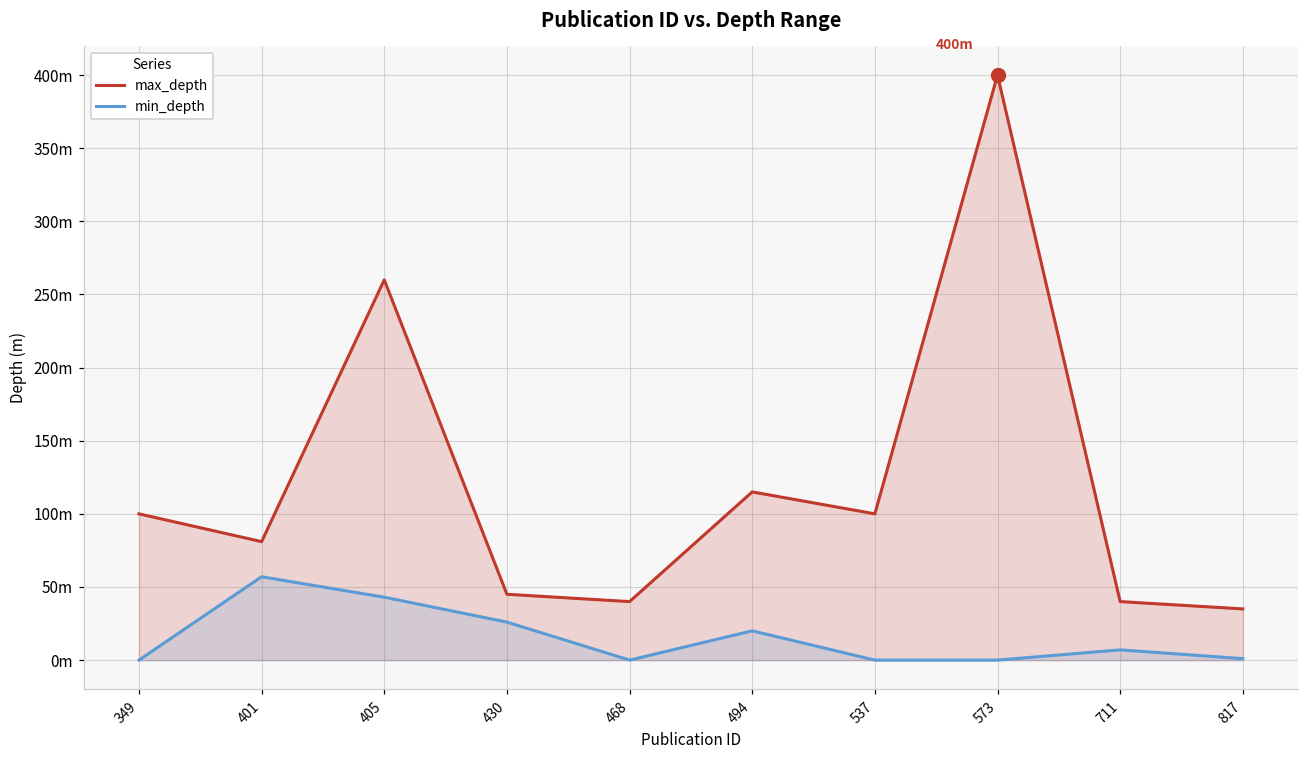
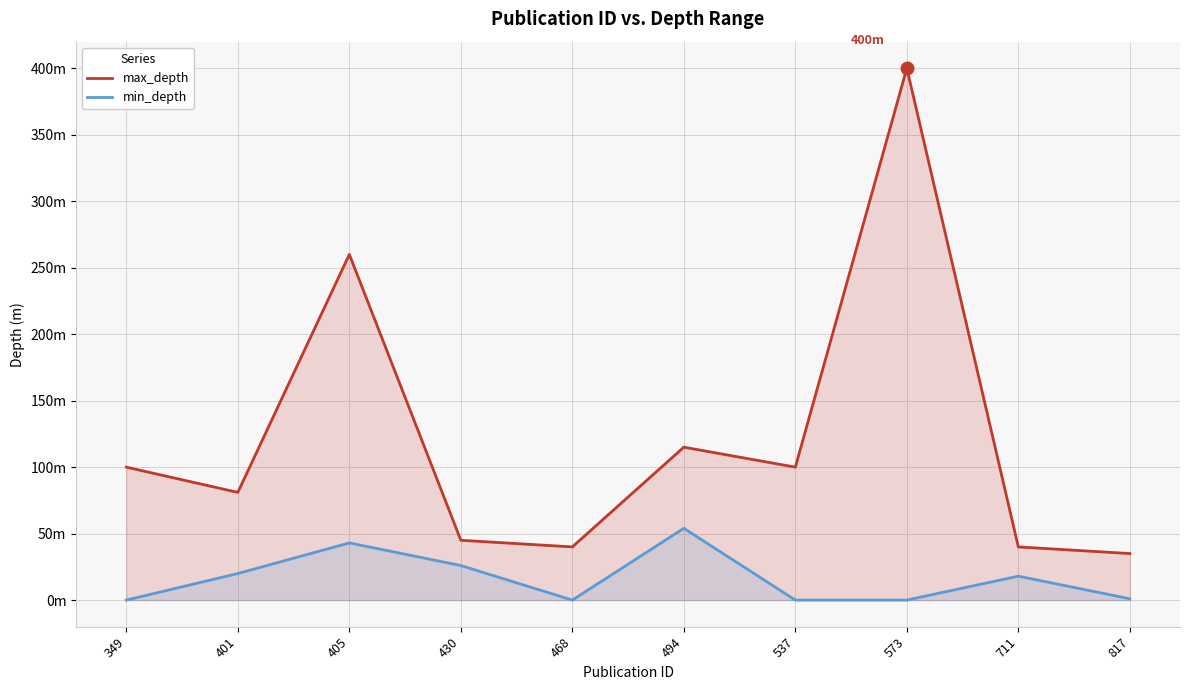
min_depth, 401: 57m -> 20m
min_depth, 494: 20m -> 54m
min_depth, 711: 7m -> 18m
